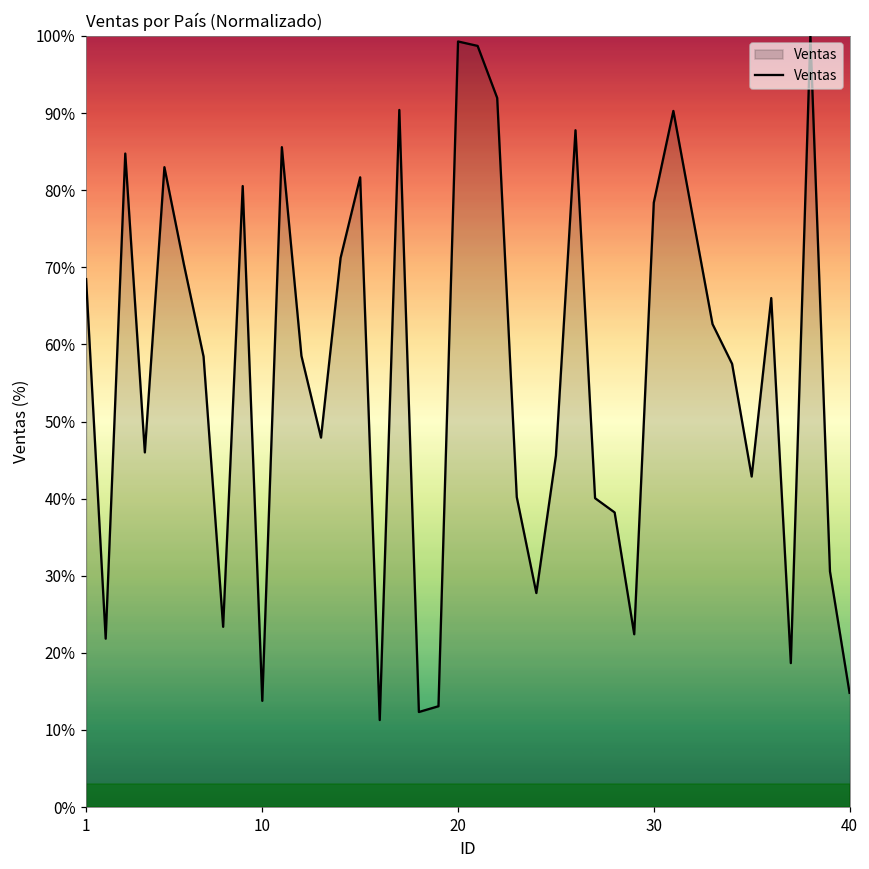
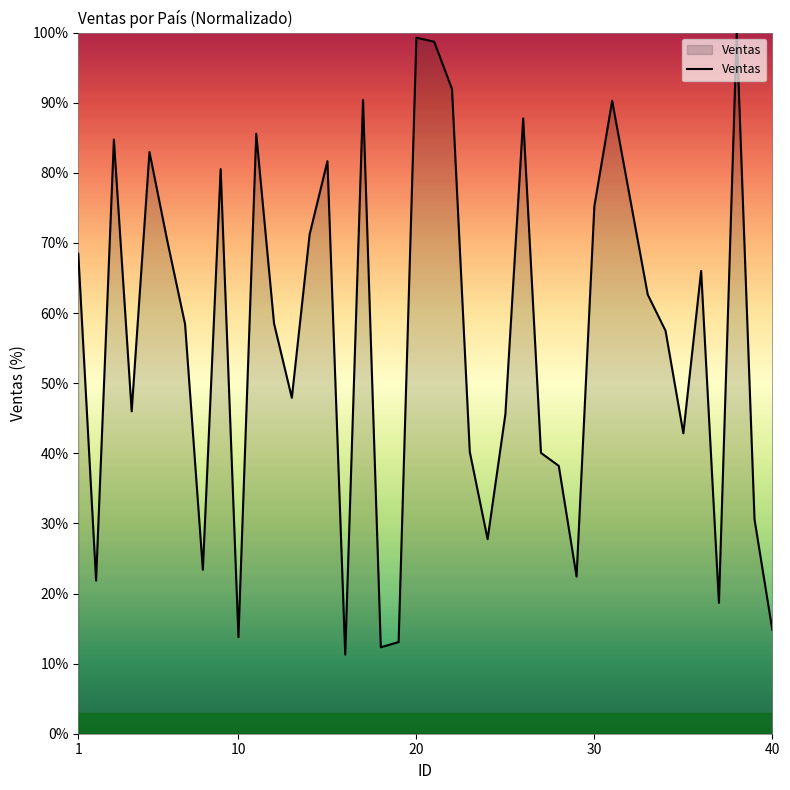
30: 78% -> 75%
